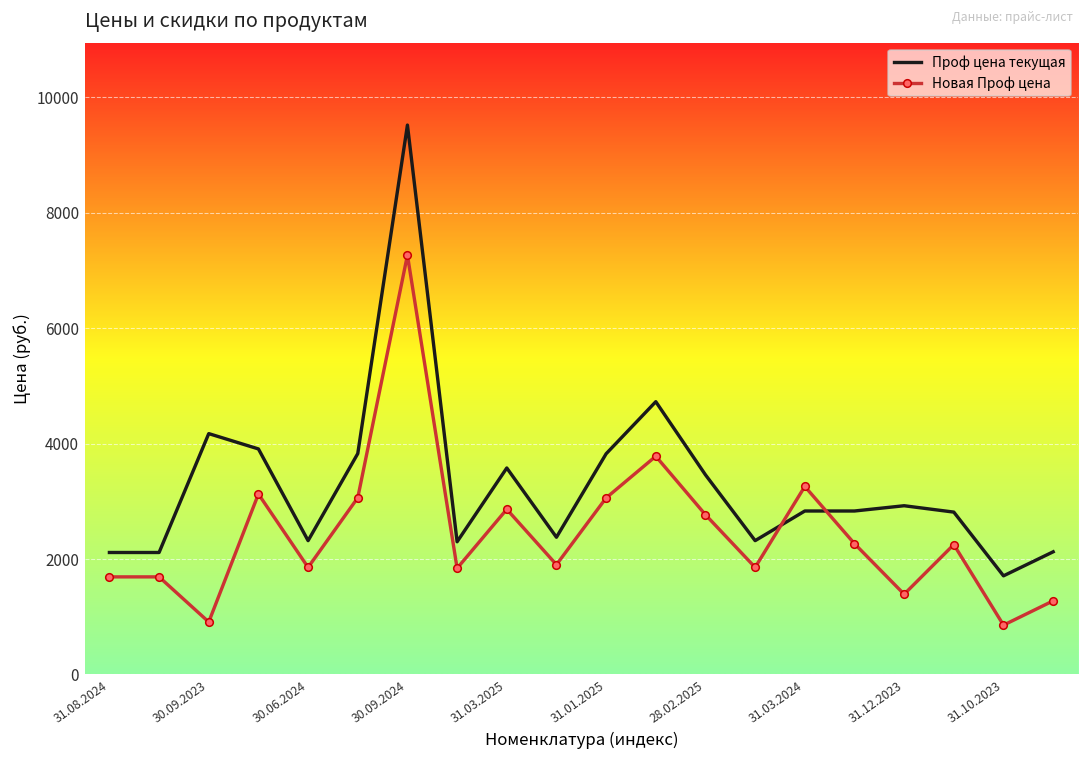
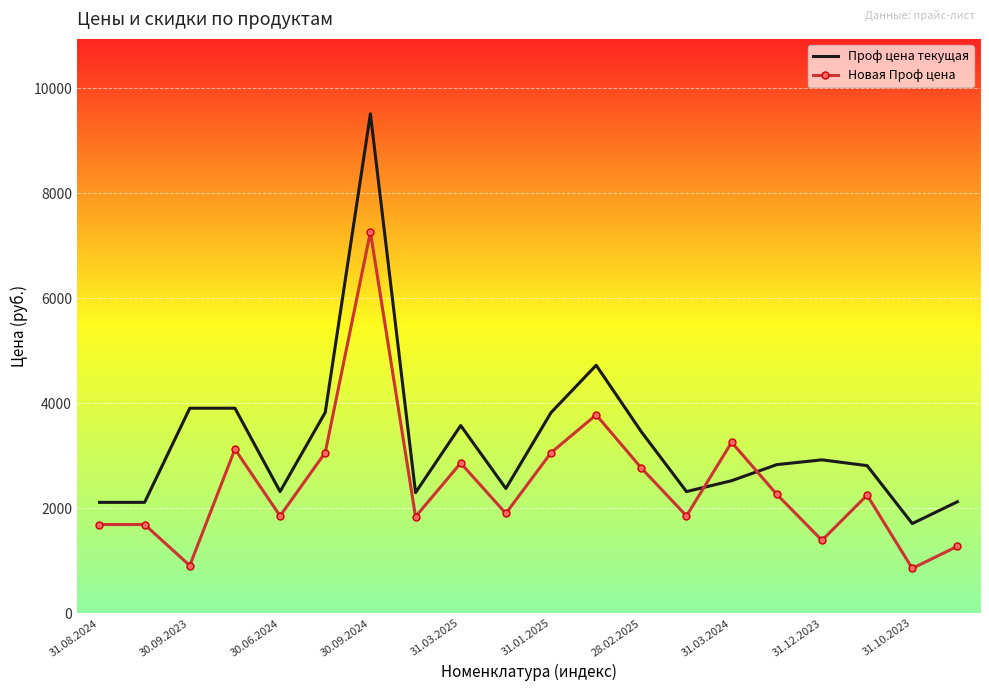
Проф цена текущая, 30.09.2023: 4200 -> 3900
Проф цена текущая, 31.03.2024: 2800 -> 2500
